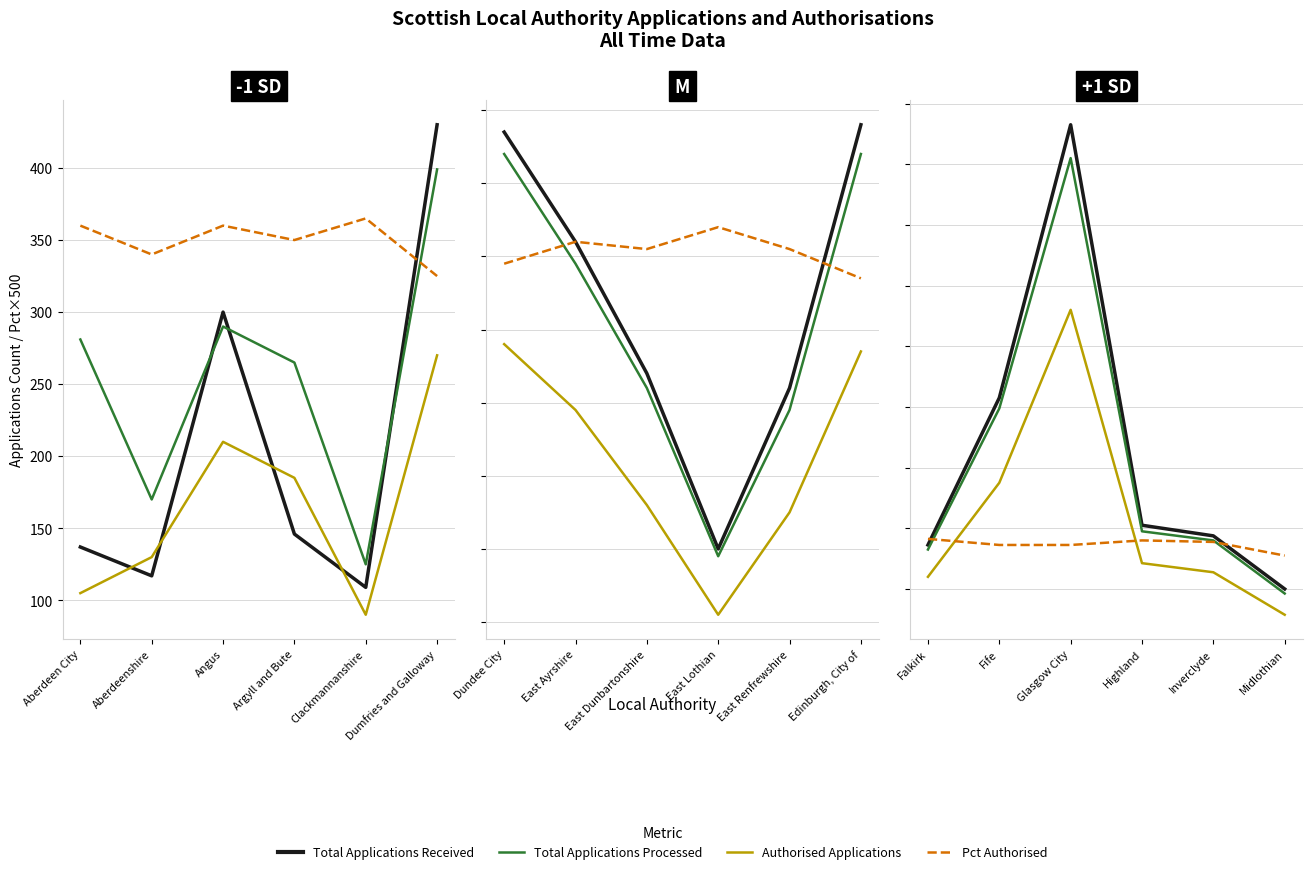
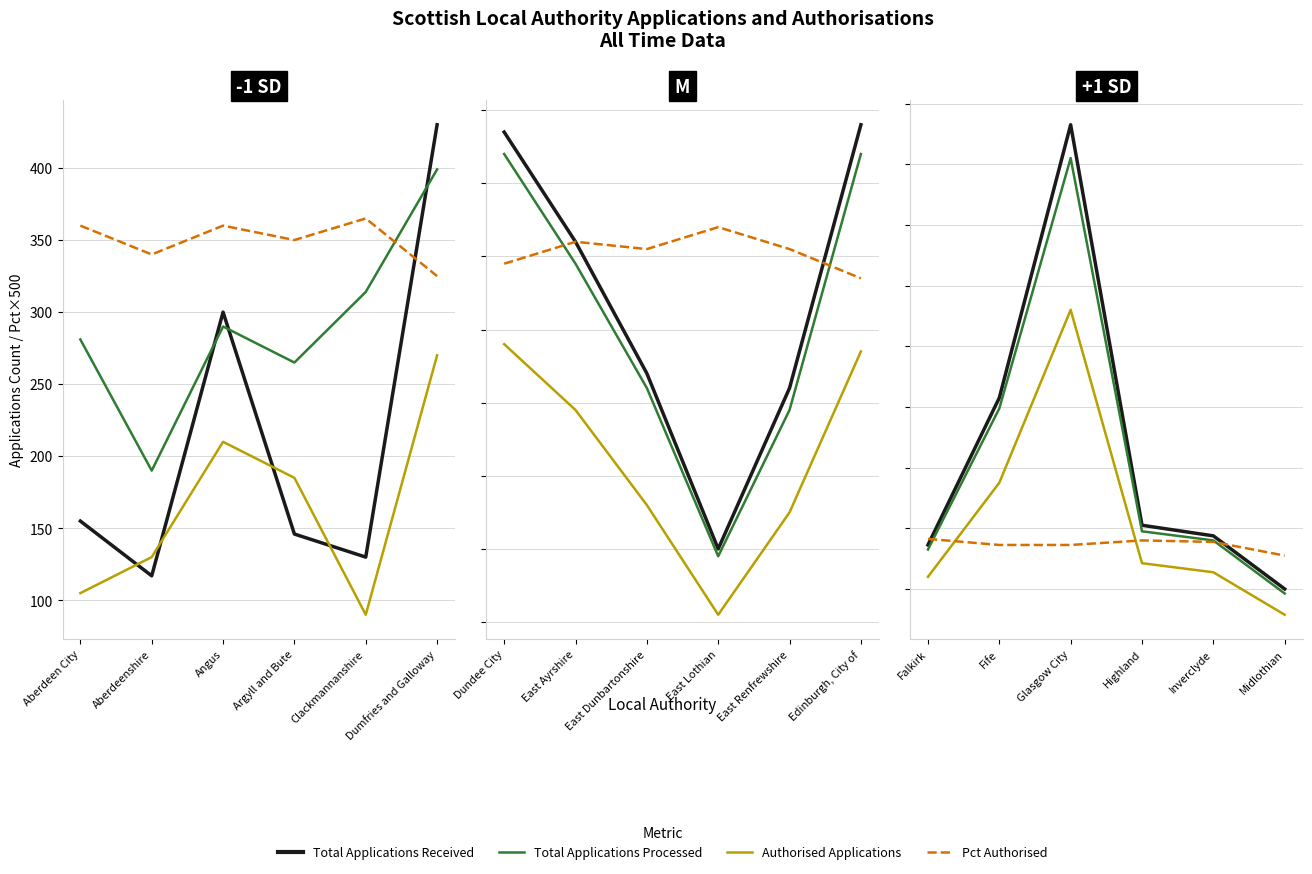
-1 SD, Total Applications Received, Aberdeen City: 137 -> 155
-1 SD, Total Applications Processed, Aberdeenshire: 170 -> 190
-1 SD, Total Applications Received, Clackmannanshire: 109 -> 130
-1 SD, Total Applications Processed, Clackmannanshire: 125 -> 314
